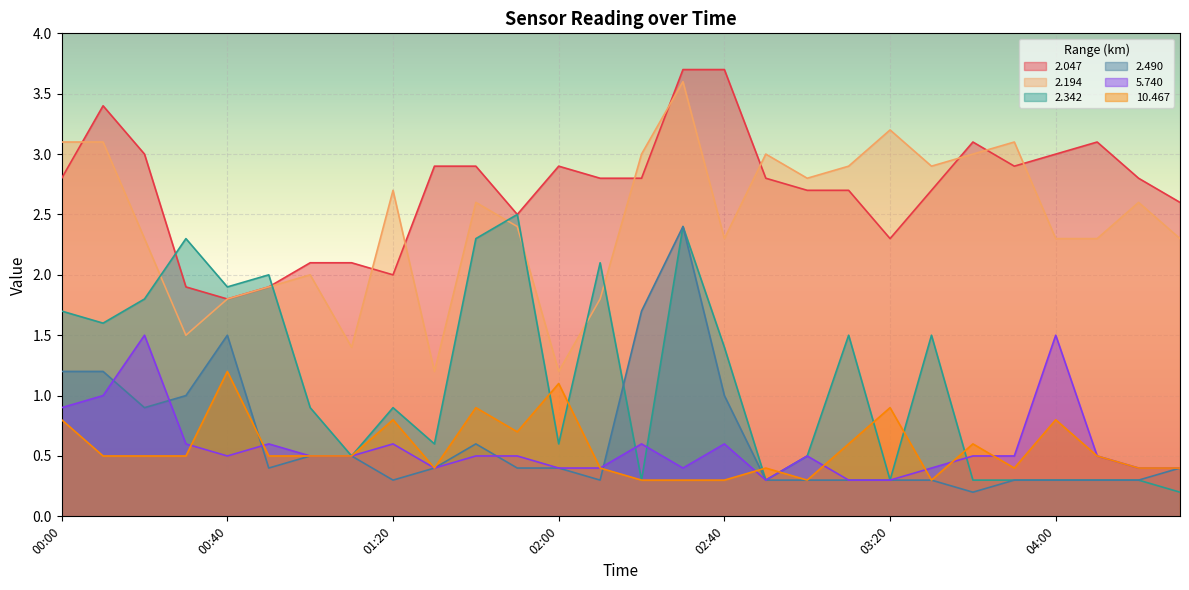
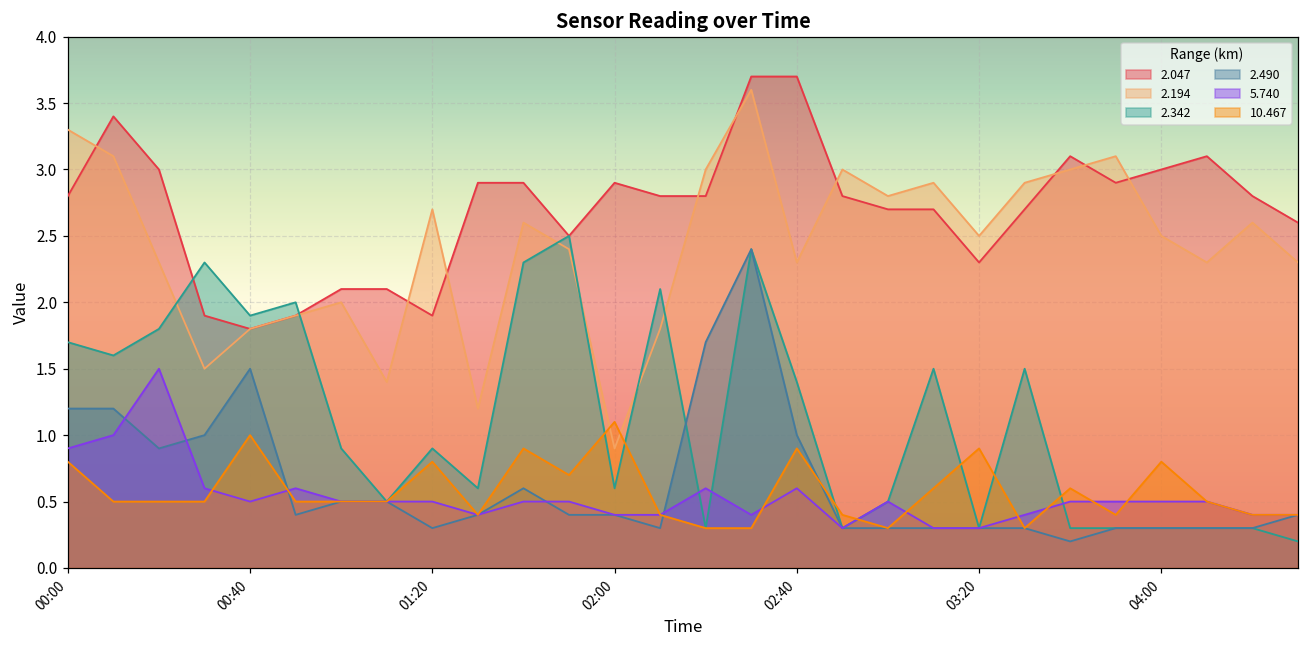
2.194, 00:00: 3.1 -> 3.3
10.467, 00:40: 1.2 -> 1.0
2.047, 01:20: 2.0 -> 1.9
5.740, 01:20: 0.6 -> 0.5
2.194, 02:00: 1.2 -> 0.9
10.467, 02:40: 0.3 -> 0.9
2.194, 03:20: 3.2 -> 2.5
2.194, 04:00: 2.3 -> 2.5
5.740, 04:00: 1.5 -> 0.5
